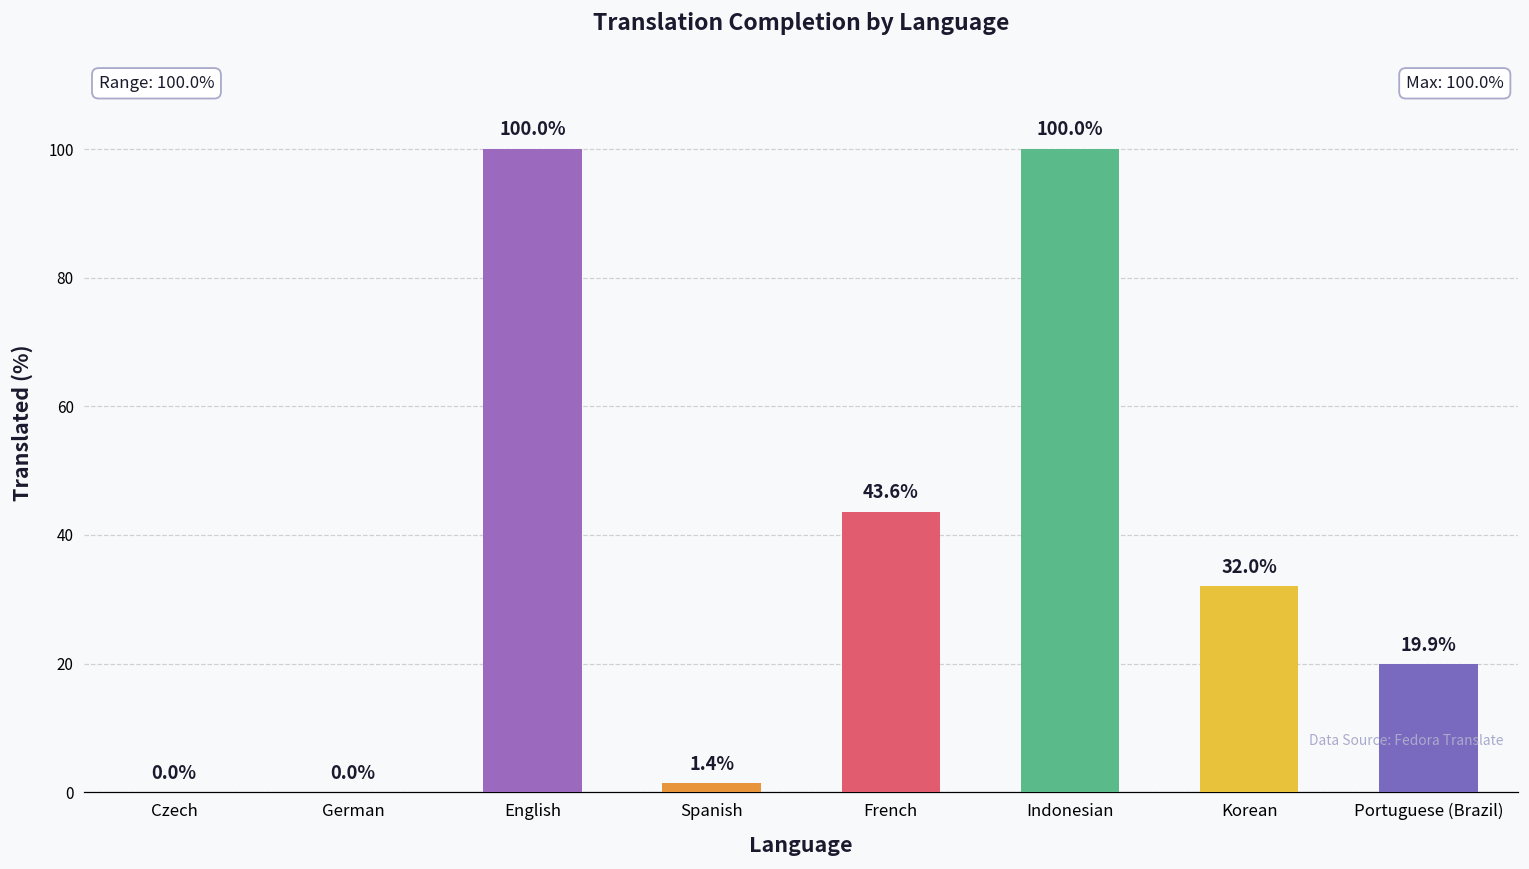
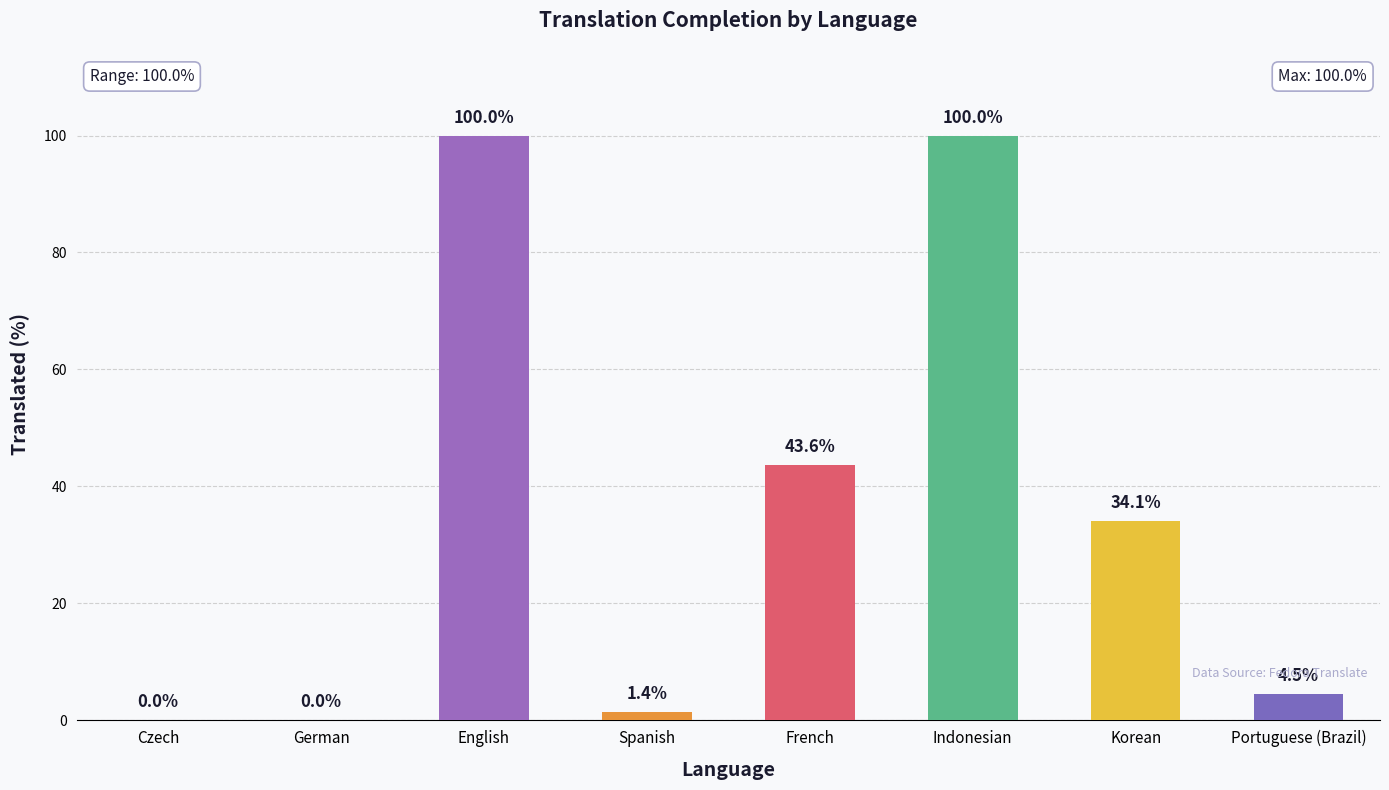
Korean: 32.0% -> 34.1%
Portuguese (Brazil): 19.9% -> 4.5%
